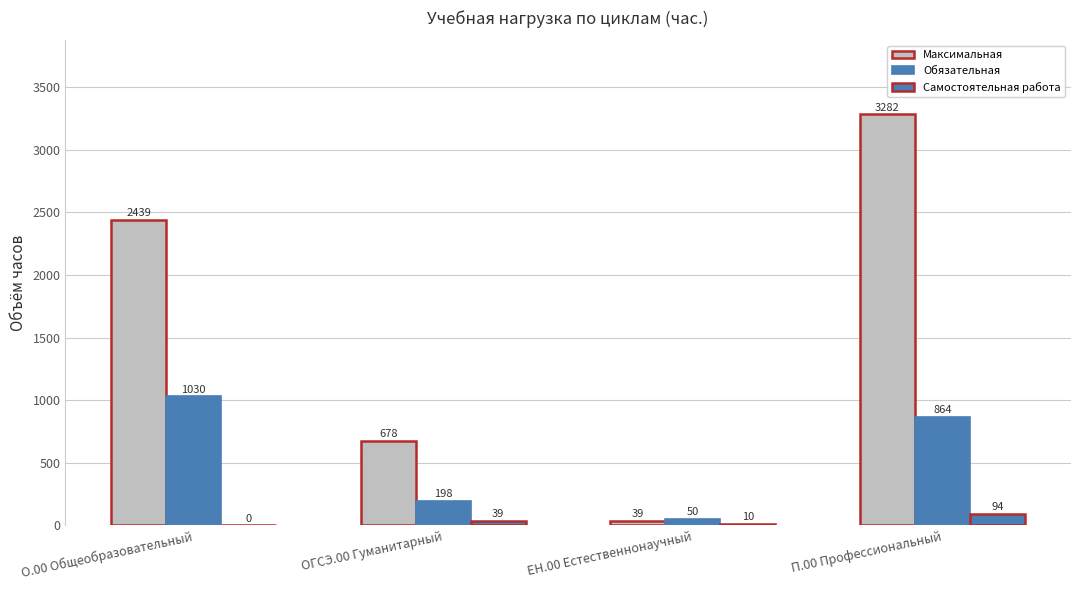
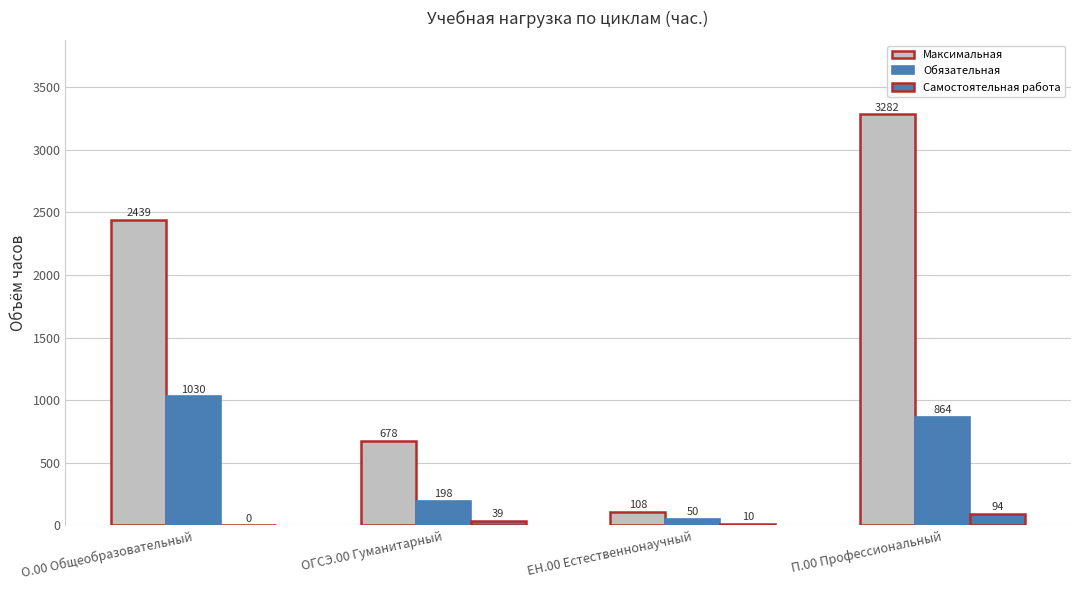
Максимальная, ЕН.00 Естественнонаучный: 39 -> 108
